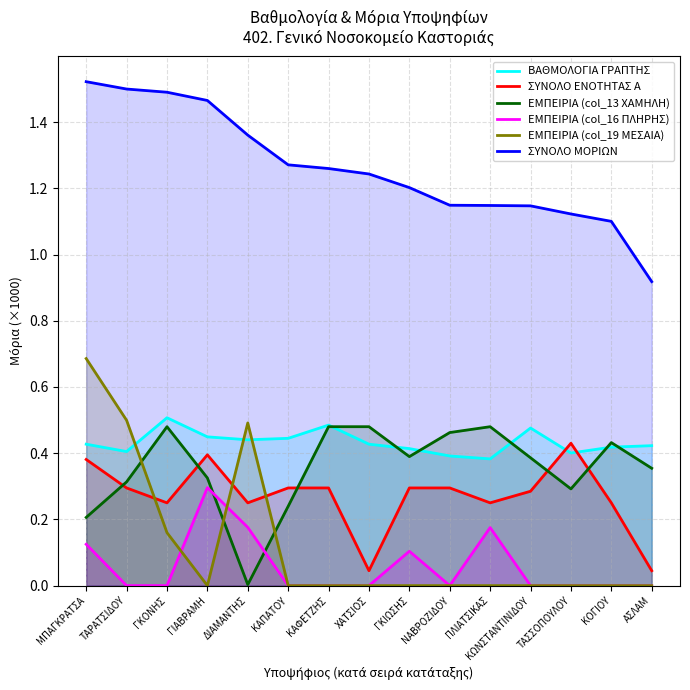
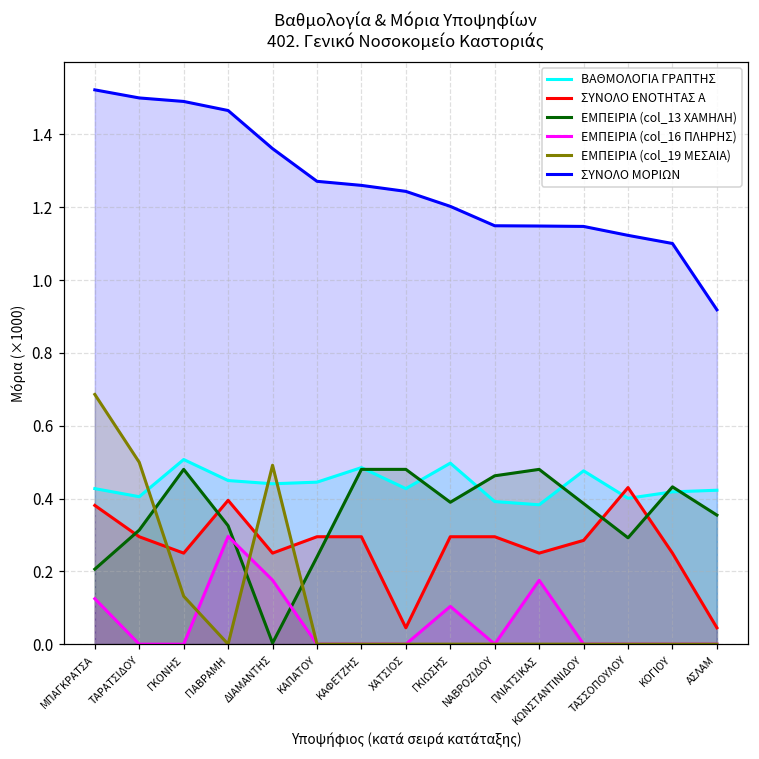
ΕΜΠΕΙΡΙΑ (col_19 ΜΕΣΑΙΑ), ΓΚΟΝΗΣ: 0.16 -> 0.13
ΒΑΘΜΟΛΟΓΙΑ ΓΡΑΠΤΗΣ, ΓΚΙΩΣΗΣ: 0.41 -> 0.50
